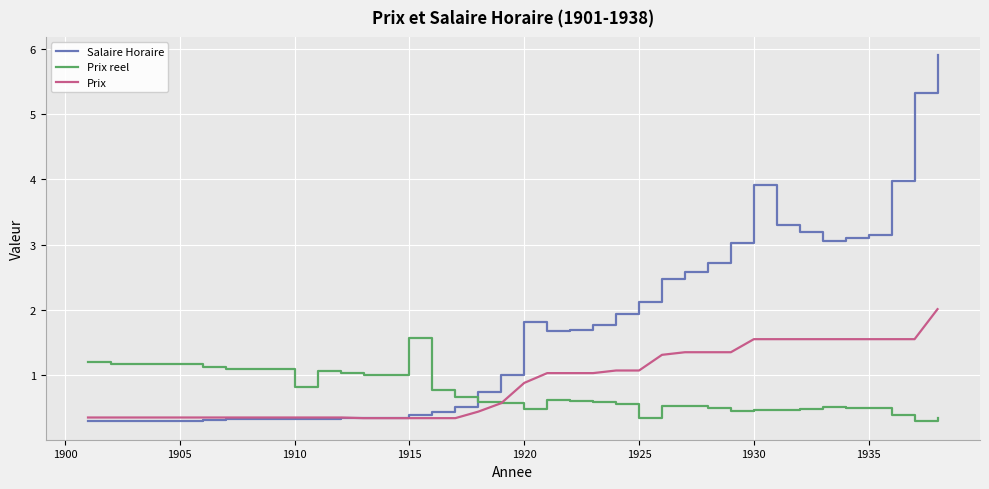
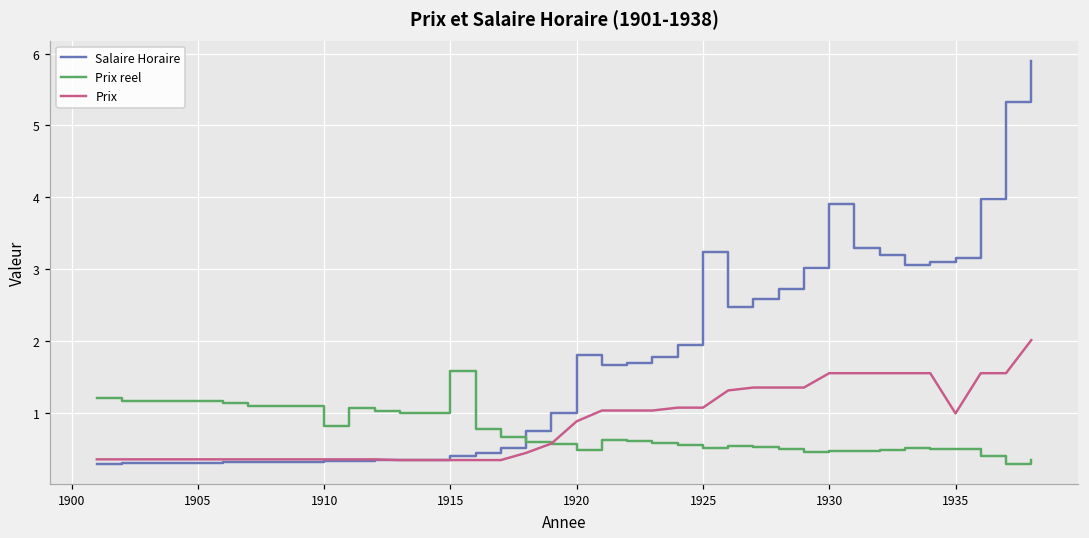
Salaire Horaire, 1925: 2.1 -> 3.2
Prix reel, 1925: 0.3 -> 0.5
Prix, 1935: 1.6 -> 1.0
